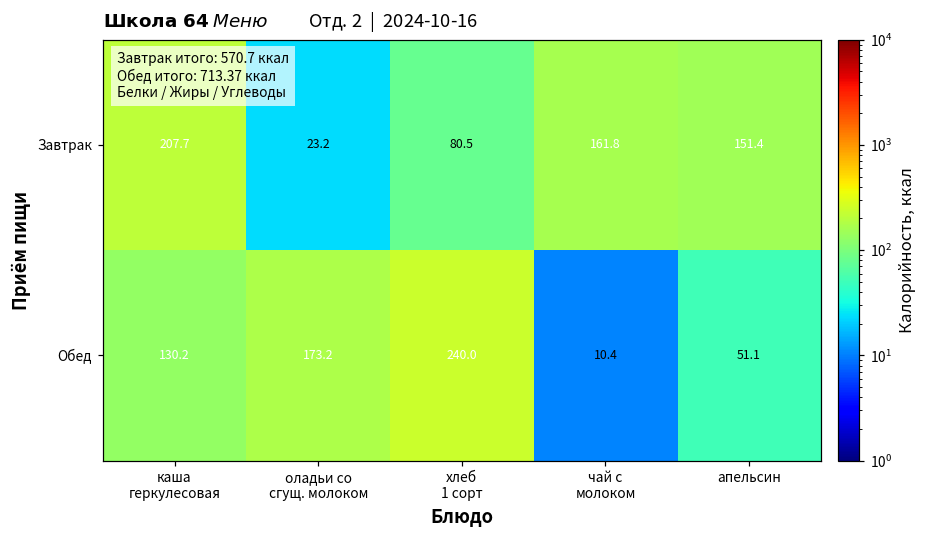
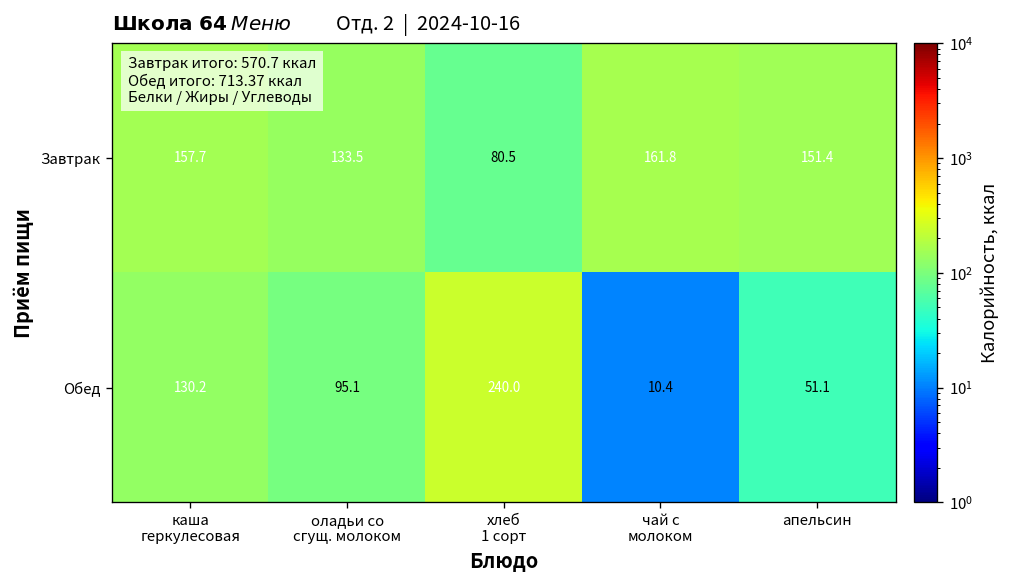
Завтрак, каша геркулесовая: 207.7 -> 157.7
Завтрак, оладьи со сгущ. молоком: 23.2 -> 133.5
Обед, оладьи со сгущ. молоком: 173.2 -> 95.1
